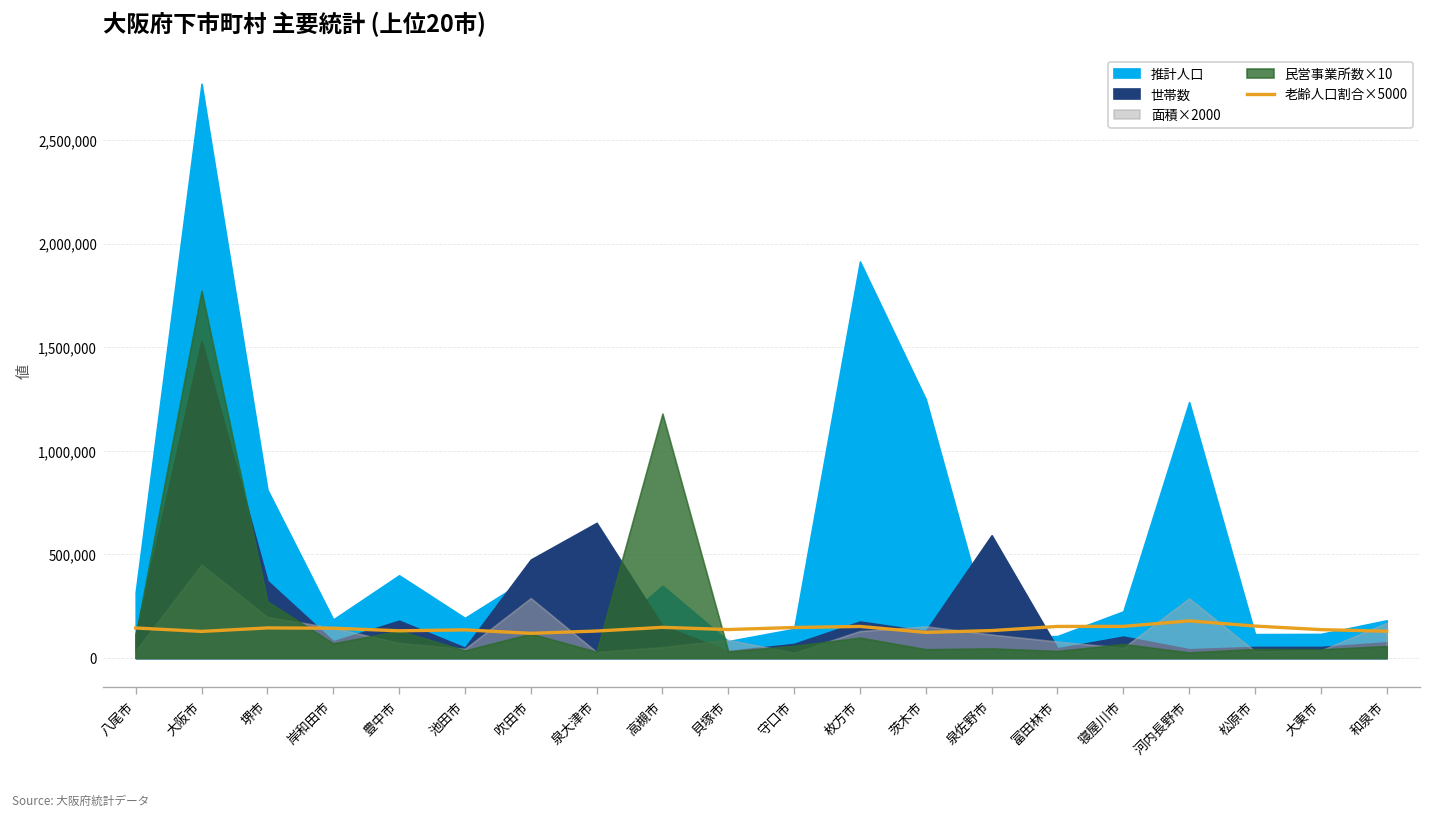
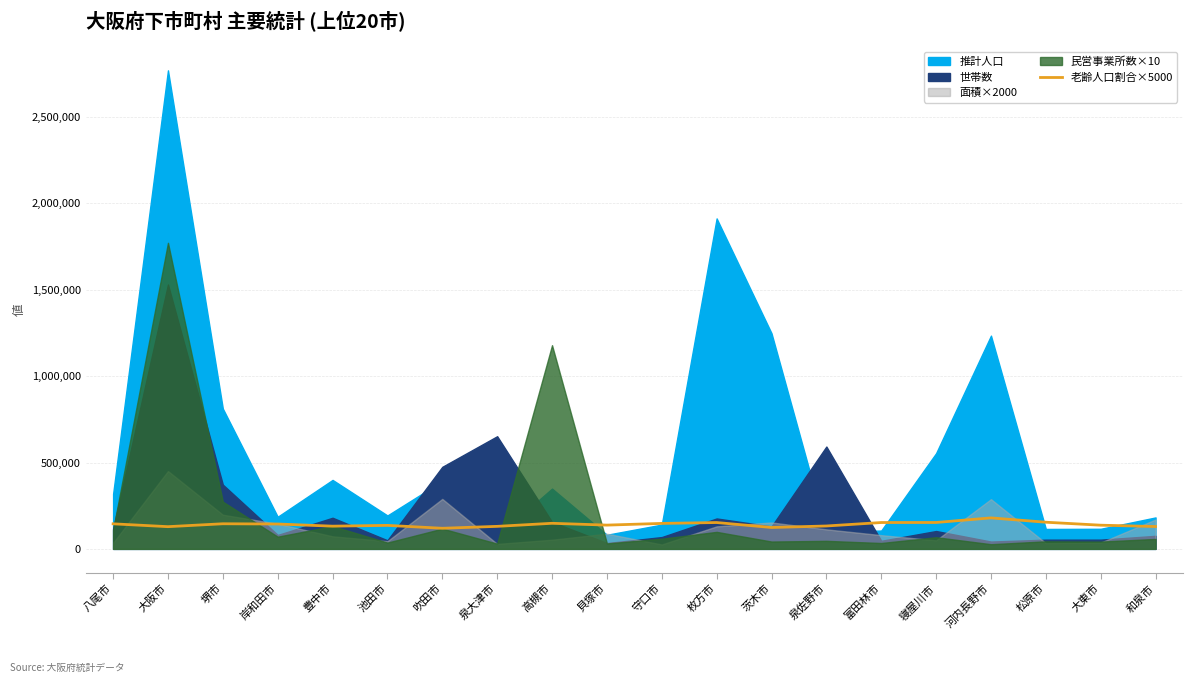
推計人口, 寝屋川市: 230,000 -> 550,000
